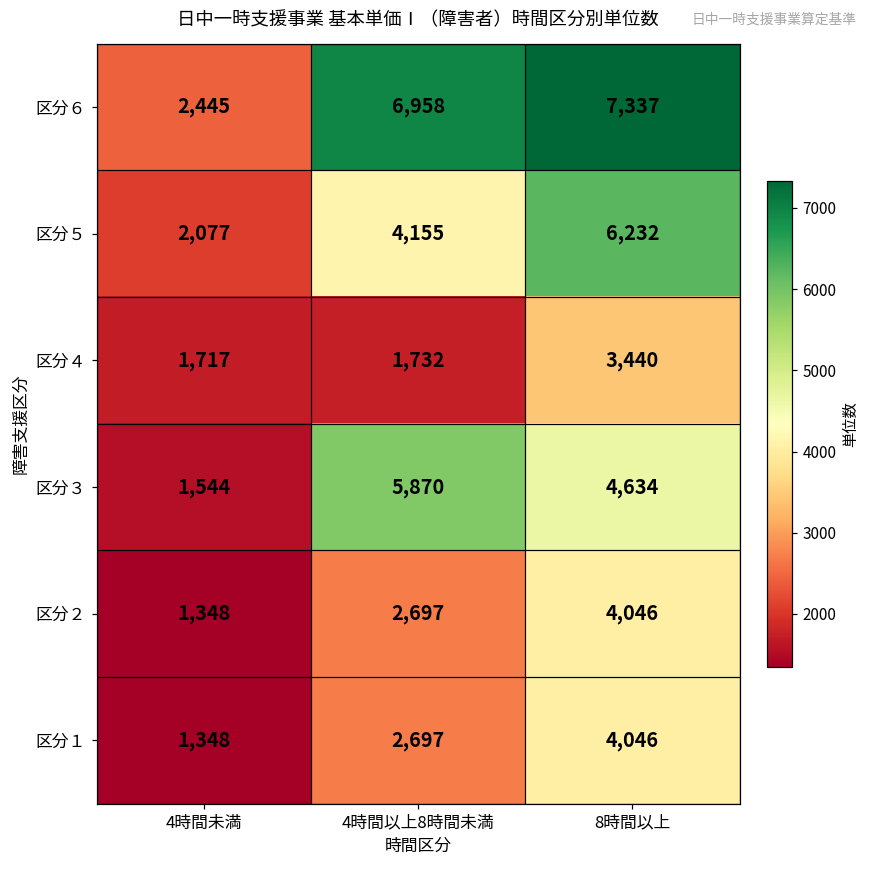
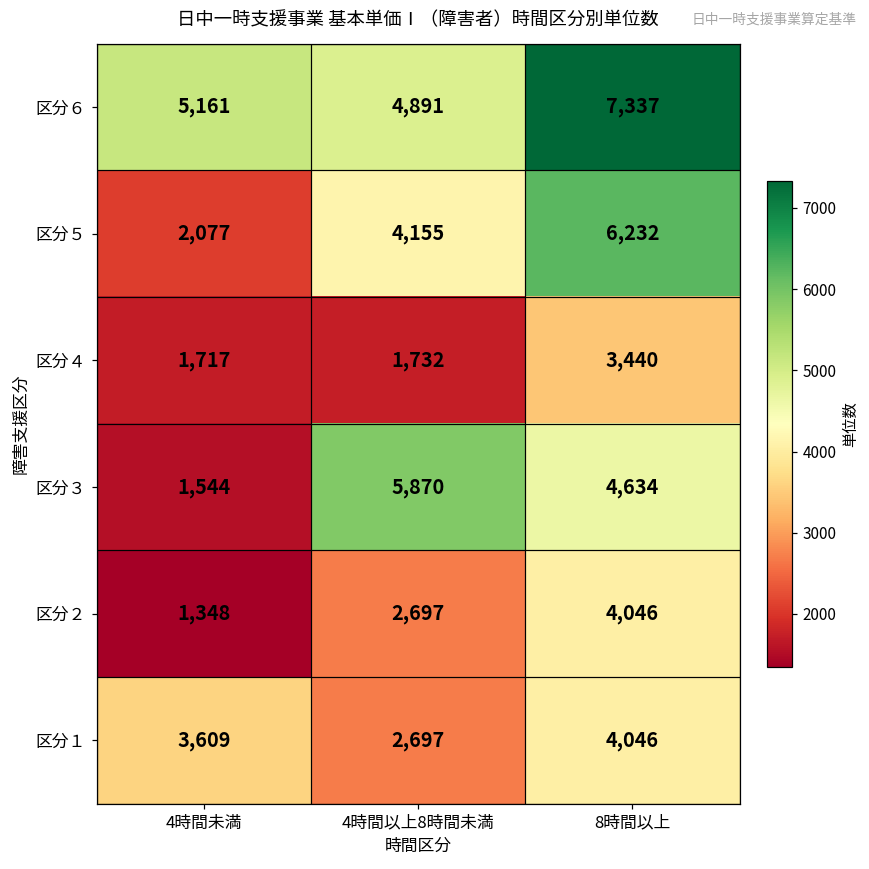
区分６, 4時間未満: 2,445 -> 5,161
区分６, 4時間以上8時間未満: 6,958 -> 4,891
区分１, 4時間未満: 1,348 -> 3,609
